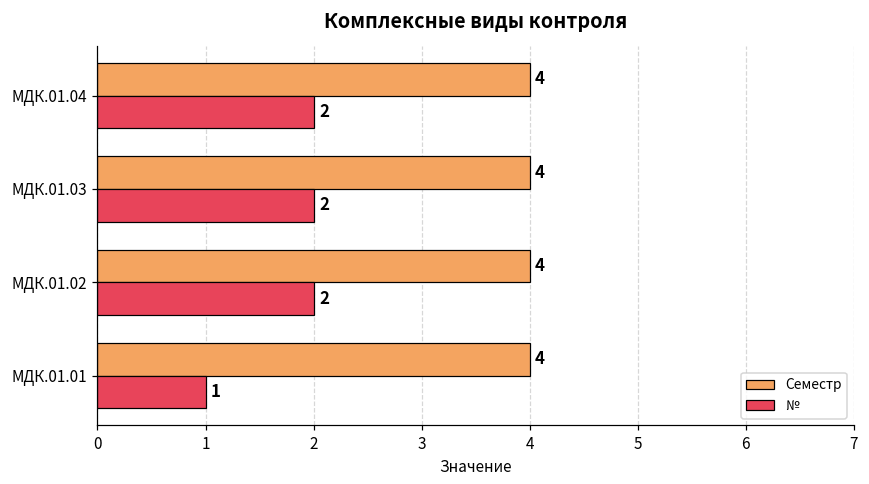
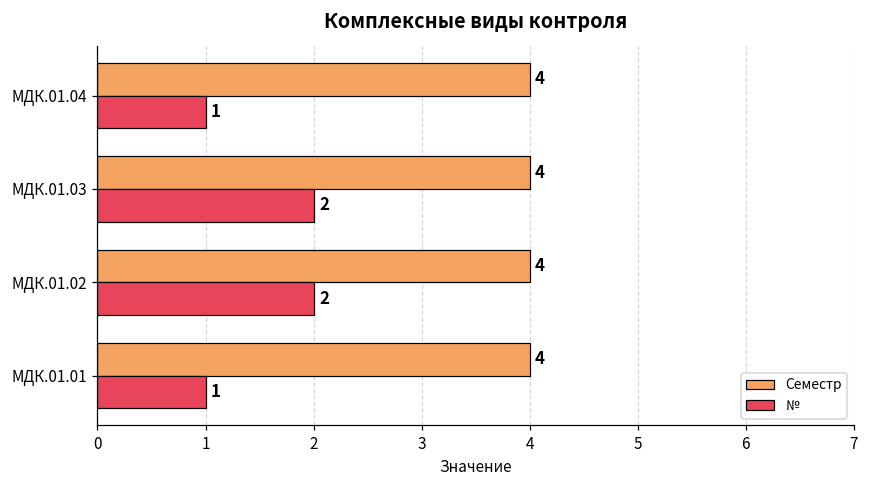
№, МДК.01.04: 2 -> 1
